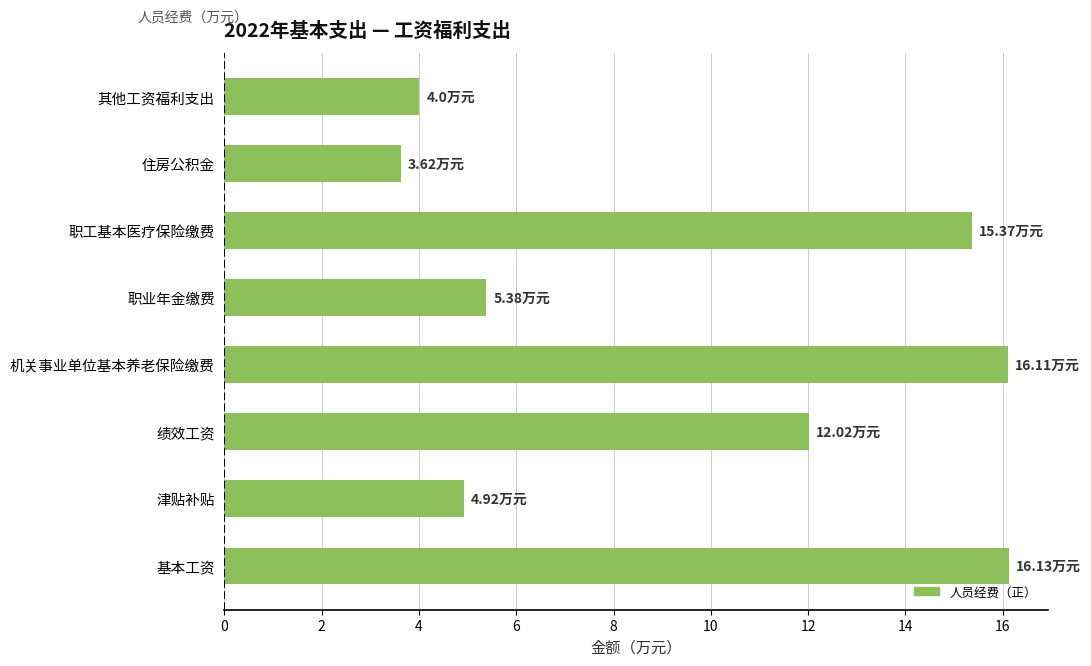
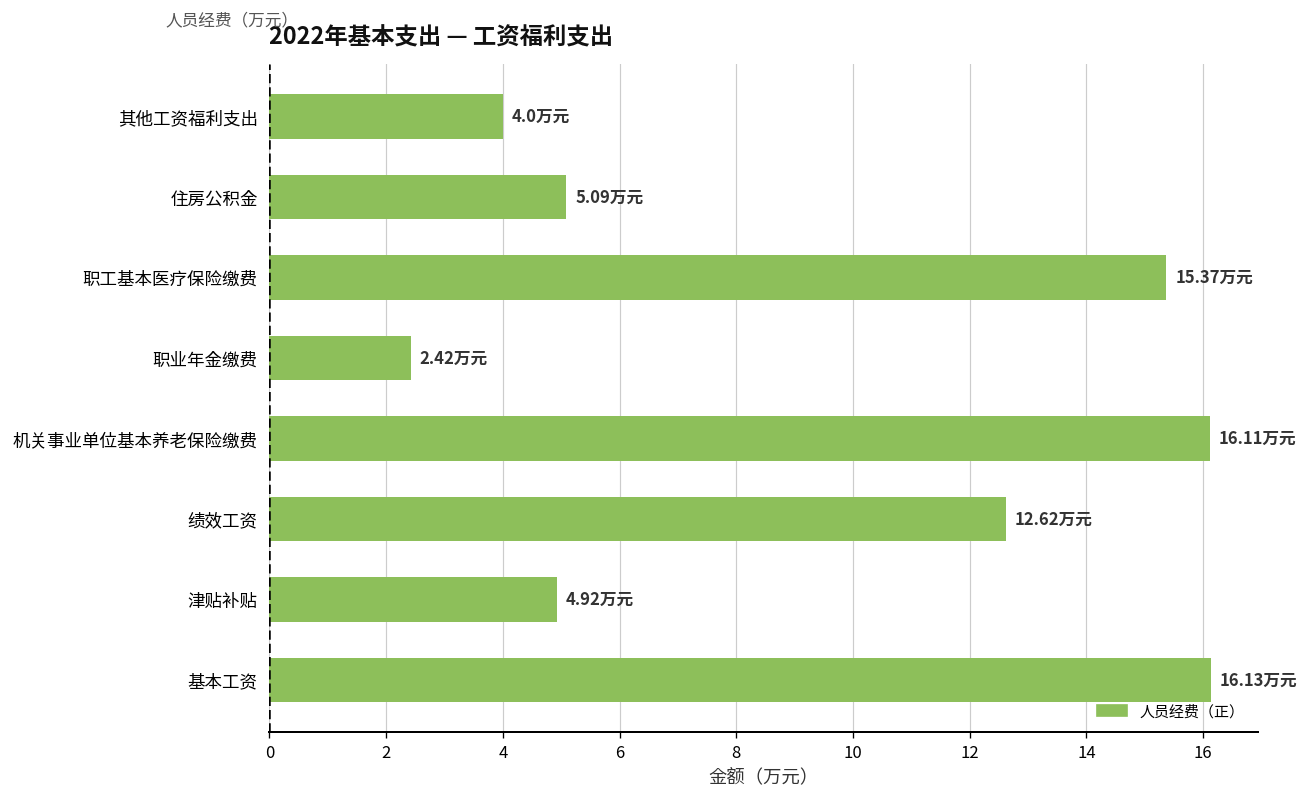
住房公积金: 3.62 -> 5.09
职业年金缴费: 5.38 -> 2.42
绩效工资: 12.02 -> 12.62
